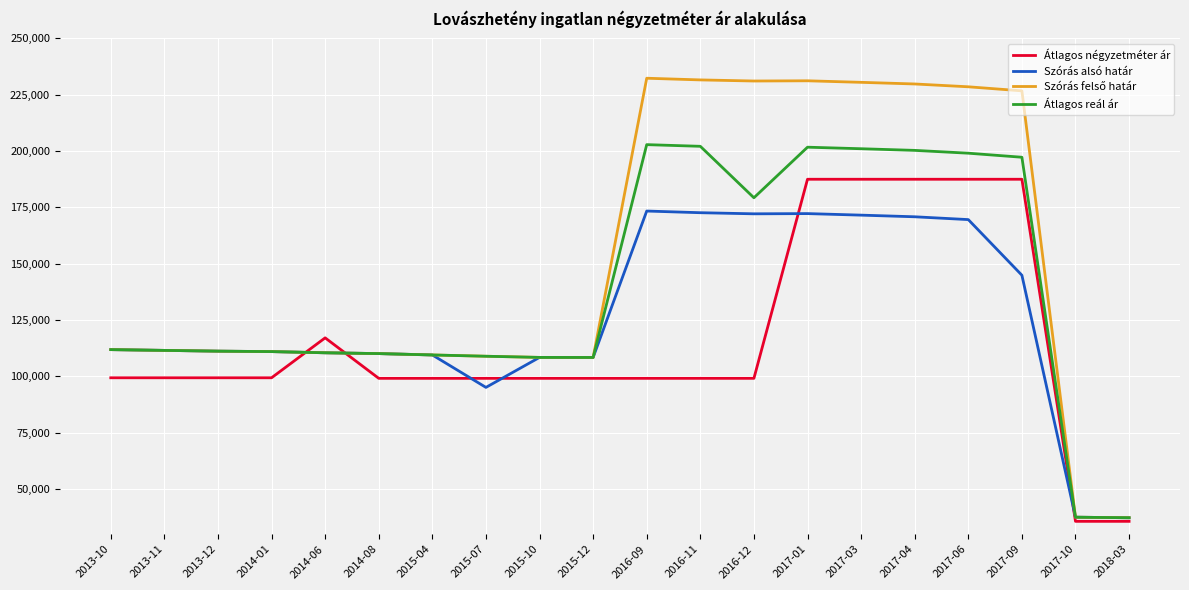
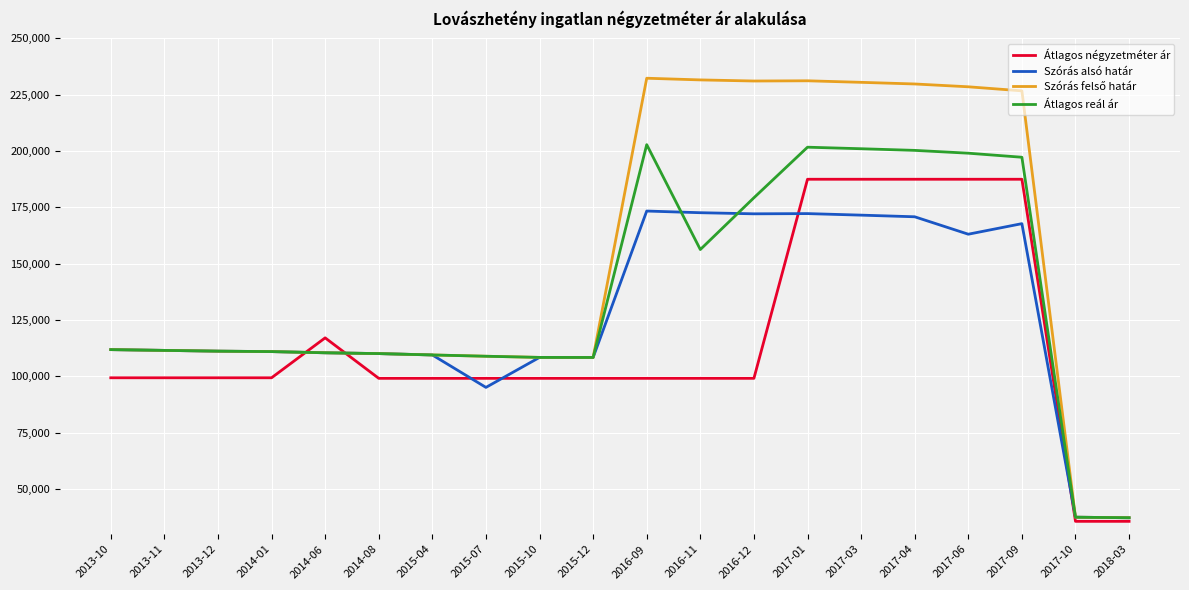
Átlagos reál ár, 2016-11: 202,000 -> 156,000
Szórás alsó határ, 2017-06: 170,000 -> 163,000
Szórás alsó határ, 2017-09: 145,000 -> 168,000
